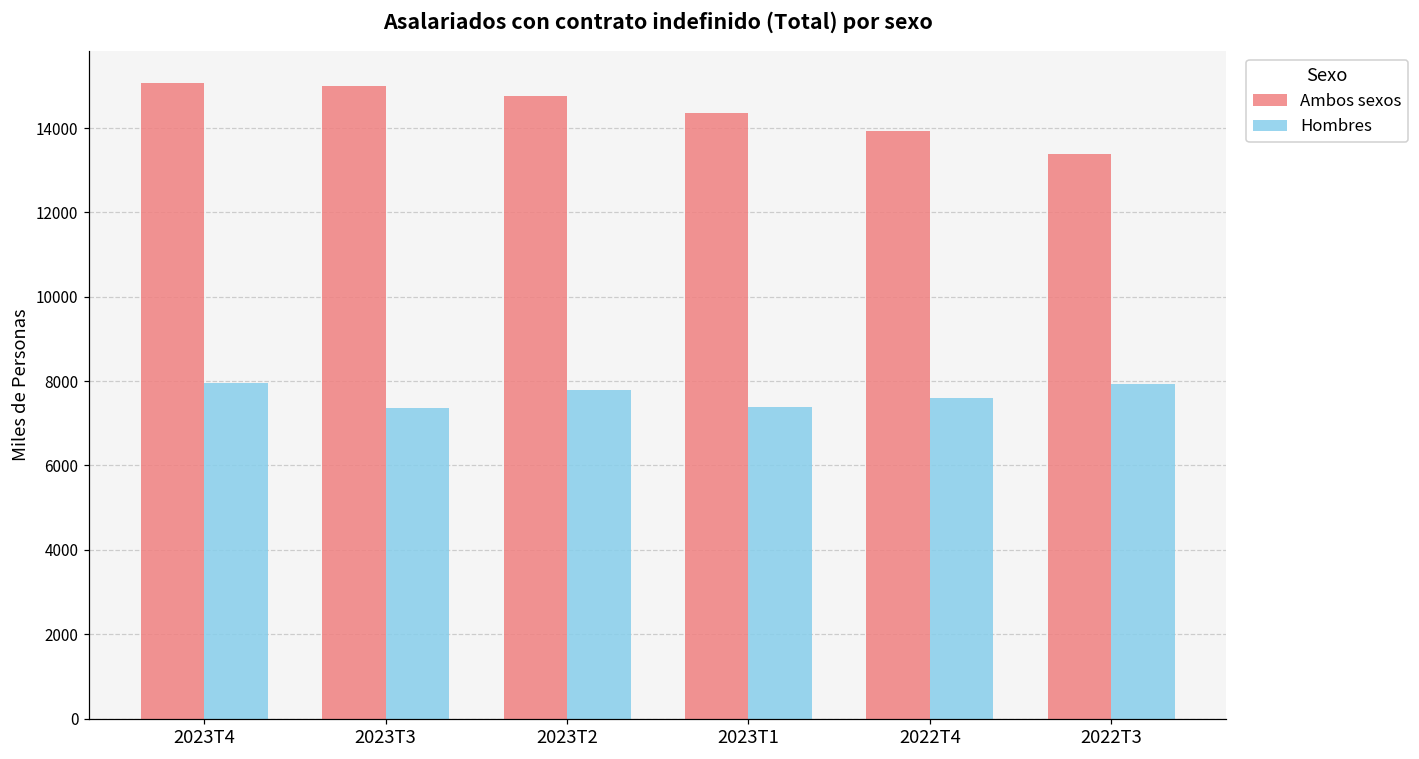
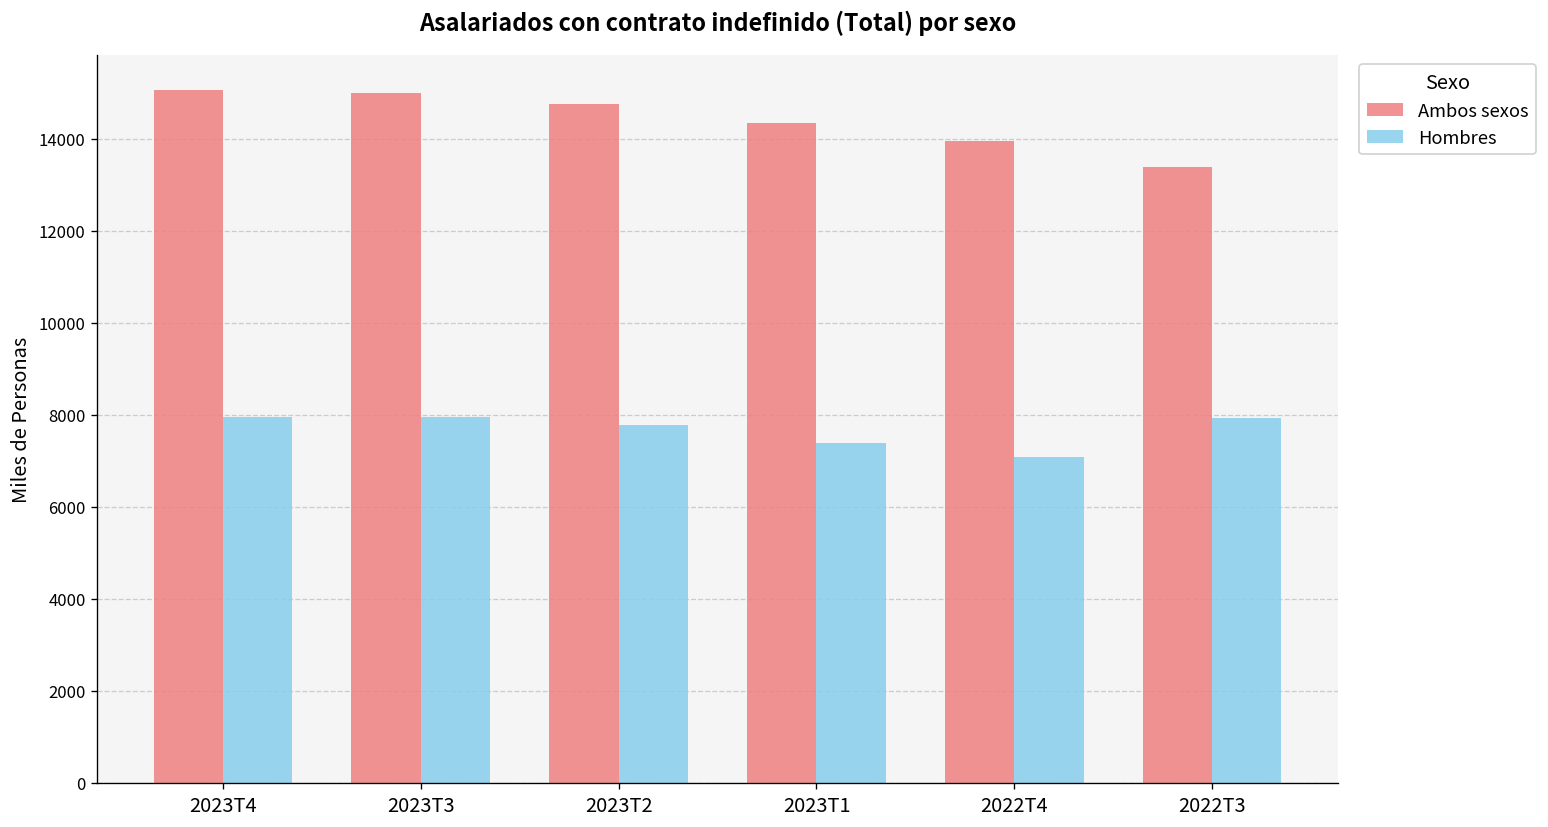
Hombres, 2023T3: 7400 -> 7900
Hombres, 2022T4: 7600 -> 7100
